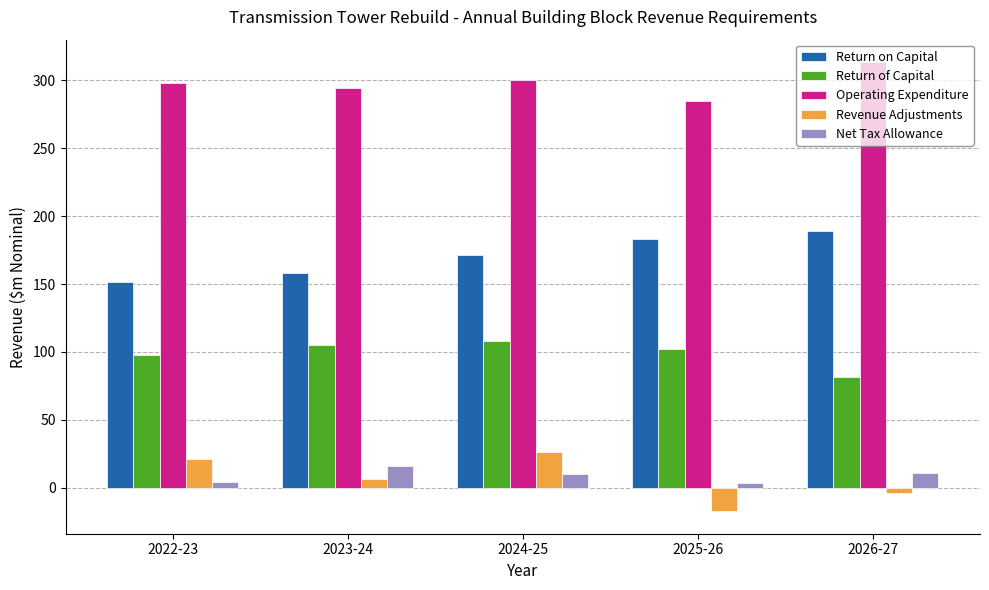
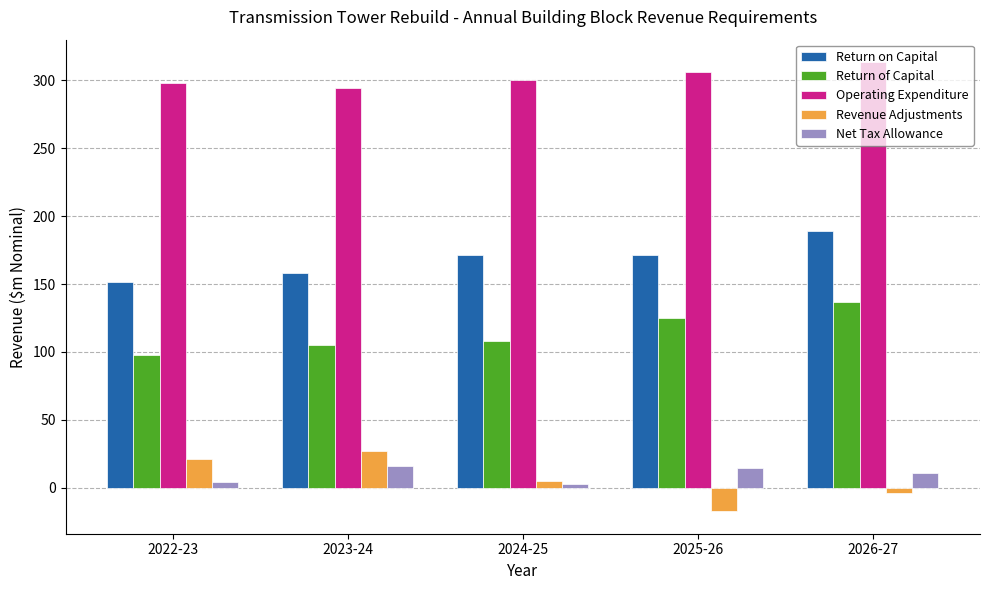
Revenue Adjustments, 2023-24: 6 -> 27
Revenue Adjustments, 2024-25: 26 -> 5
Net Tax Allowance, 2024-25: 10 -> 3
Return on Capital, 2025-26: 183 -> 171
Return of Capital, 2025-26: 102 -> 125
Operating Expenditure, 2025-26: 285 -> 307
Net Tax Allowance, 2025-26: 3 -> 14
Return of Capital, 2026-27: 81 -> 137
